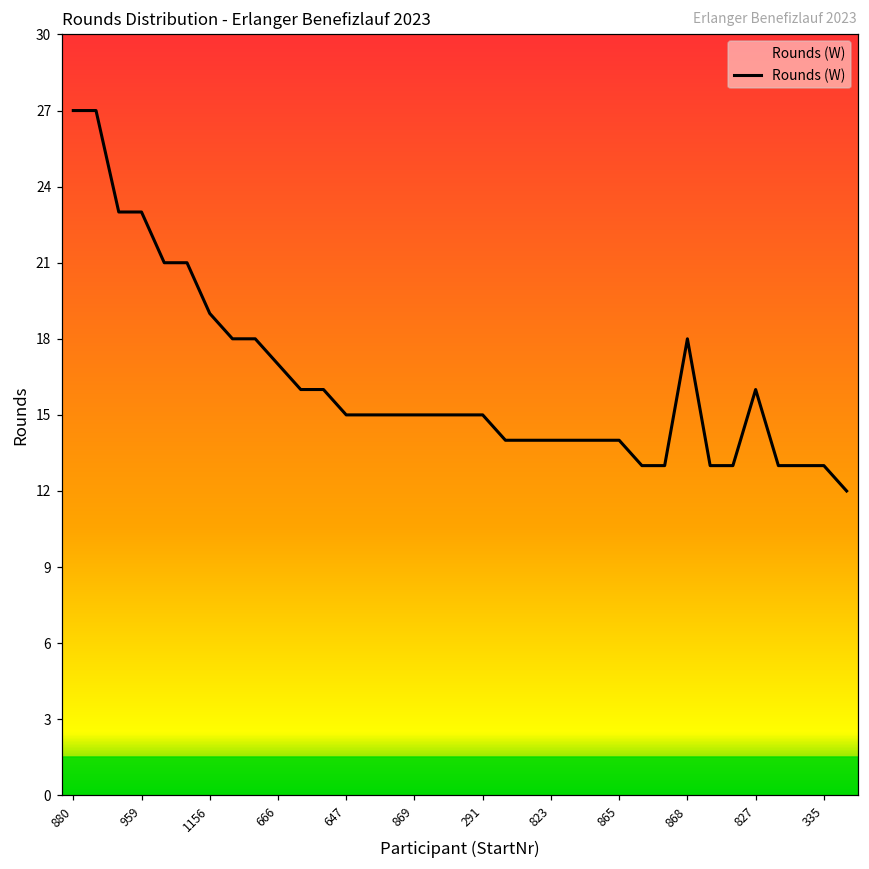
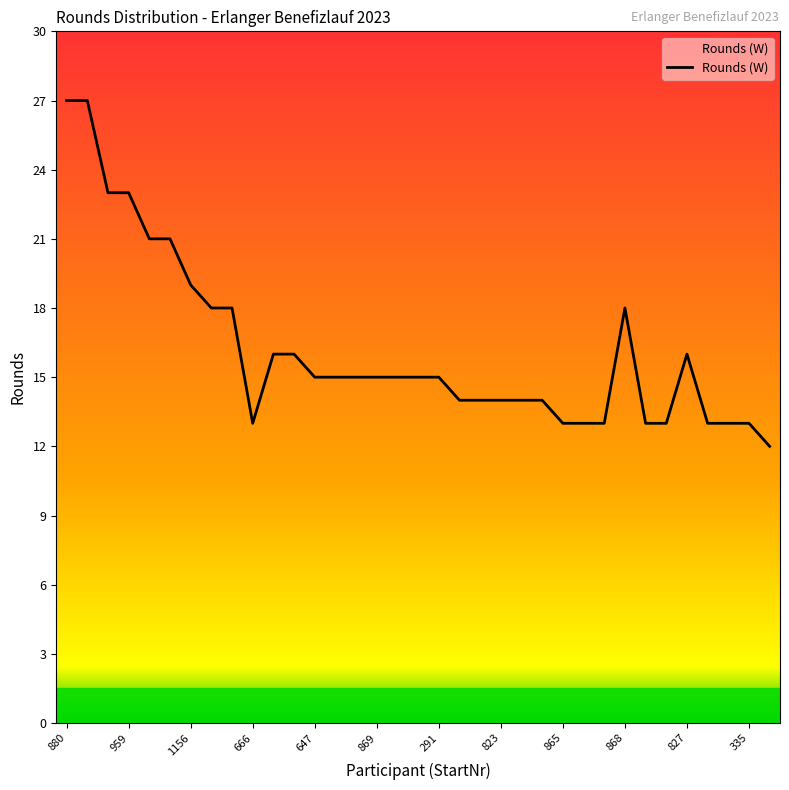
666: 17 -> 13
865: 14 -> 13
